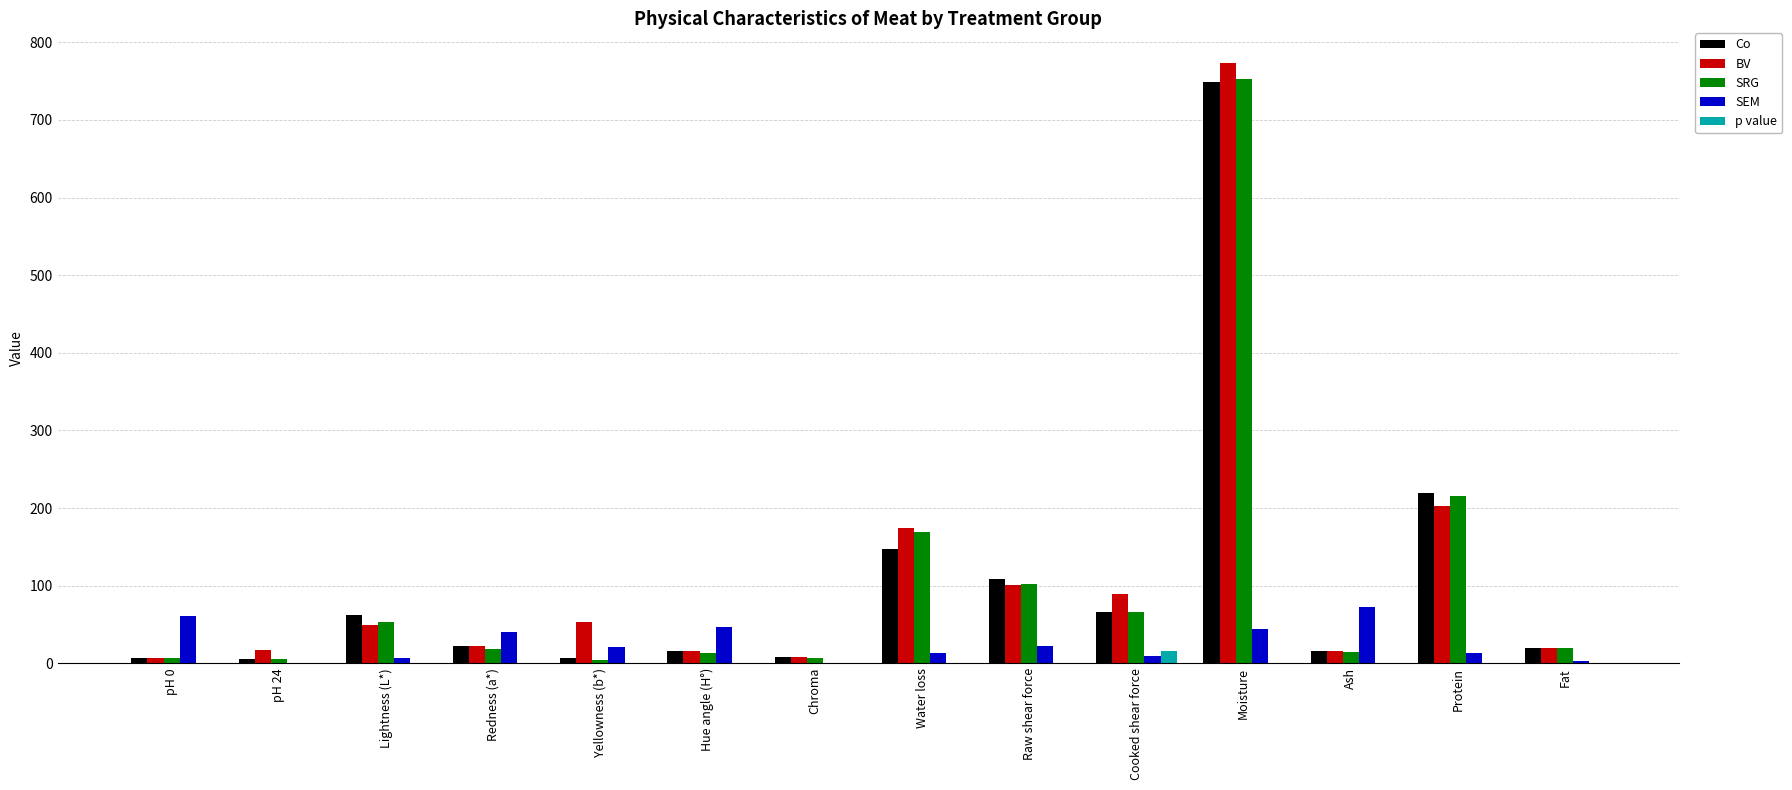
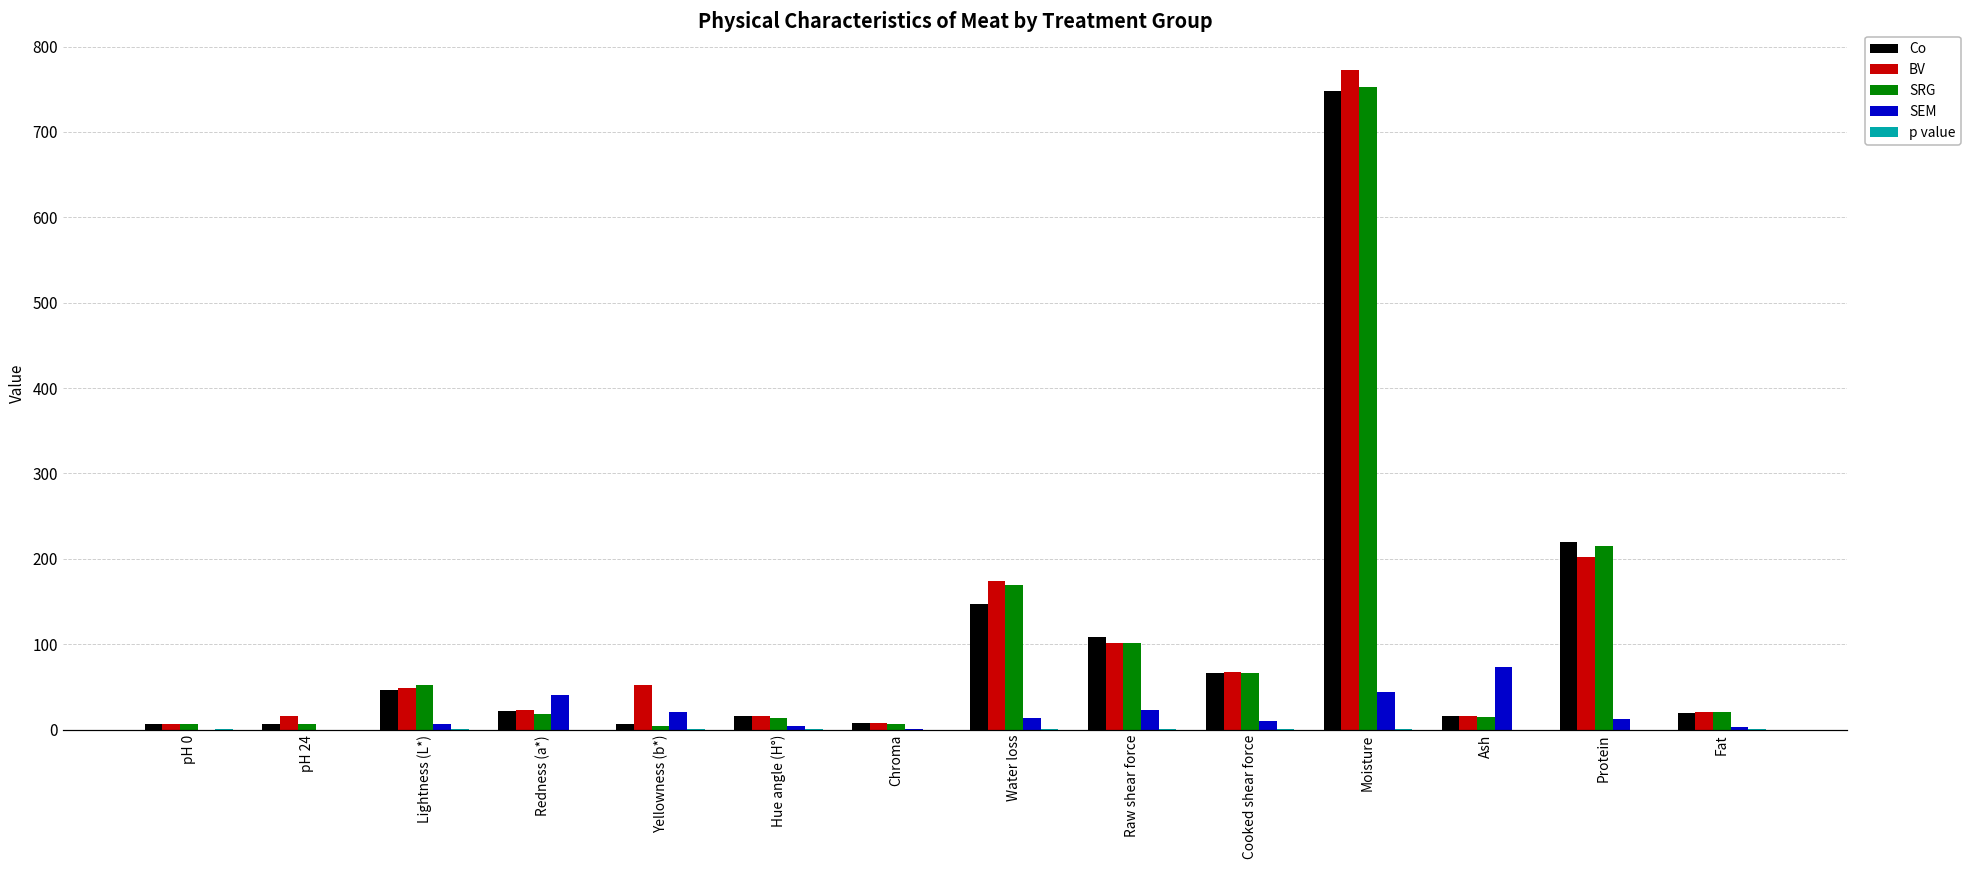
SEM, pH 0: 60 -> 0
Co, Lightness (L*): 60 -> 50
SEM, Hue angle (H°): 50 -> 0
BV, Cooked shear force: 90 -> 70
p value, Cooked shear force: 20 -> 0
